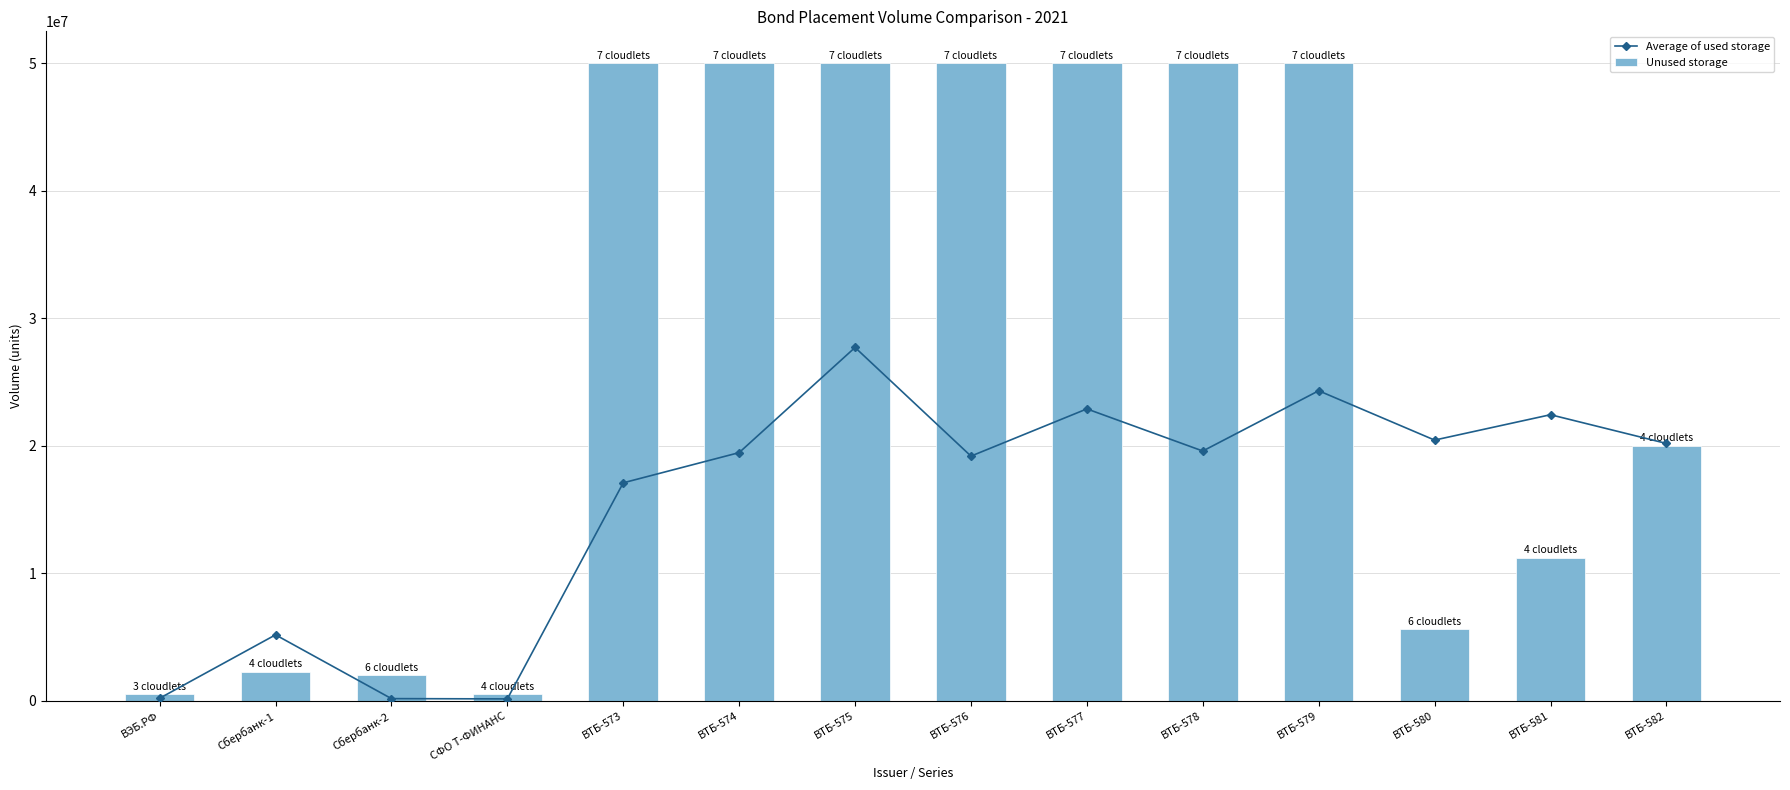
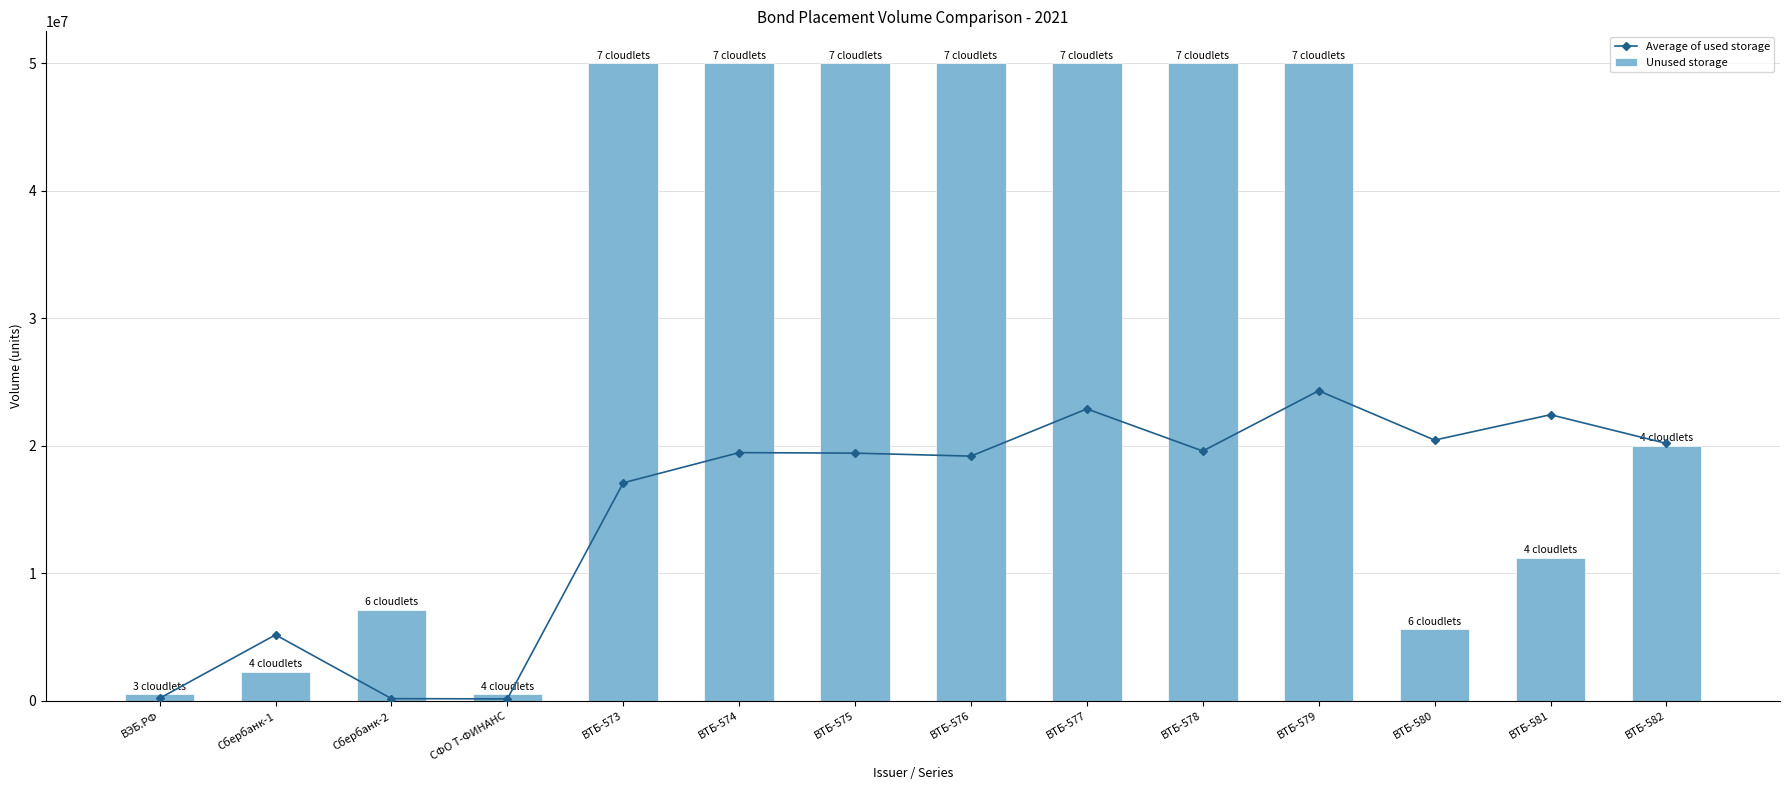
Unused storage, Сбербанк-2: 2000000 -> 7100000
Average of used storage, ВТБ-575: 27700000 -> 19400000
